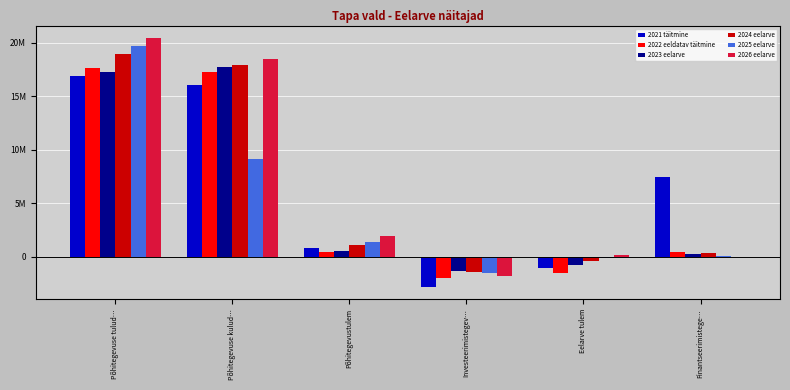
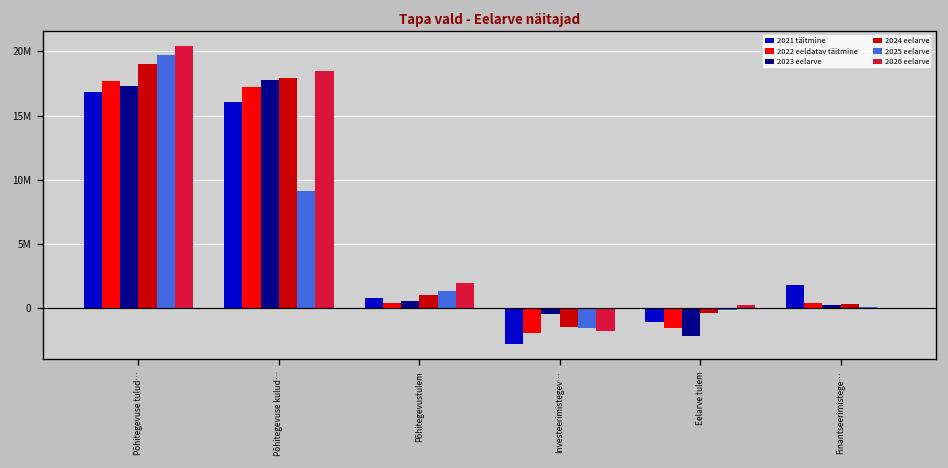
2023 eelarve, Investeerimistegev…: -1300000 -> -500000
2023 eelarve, Eelarve tulem: -700000 -> -2200000
2021 täitmine, Finantseerimistege…: 7400000 -> 1800000
